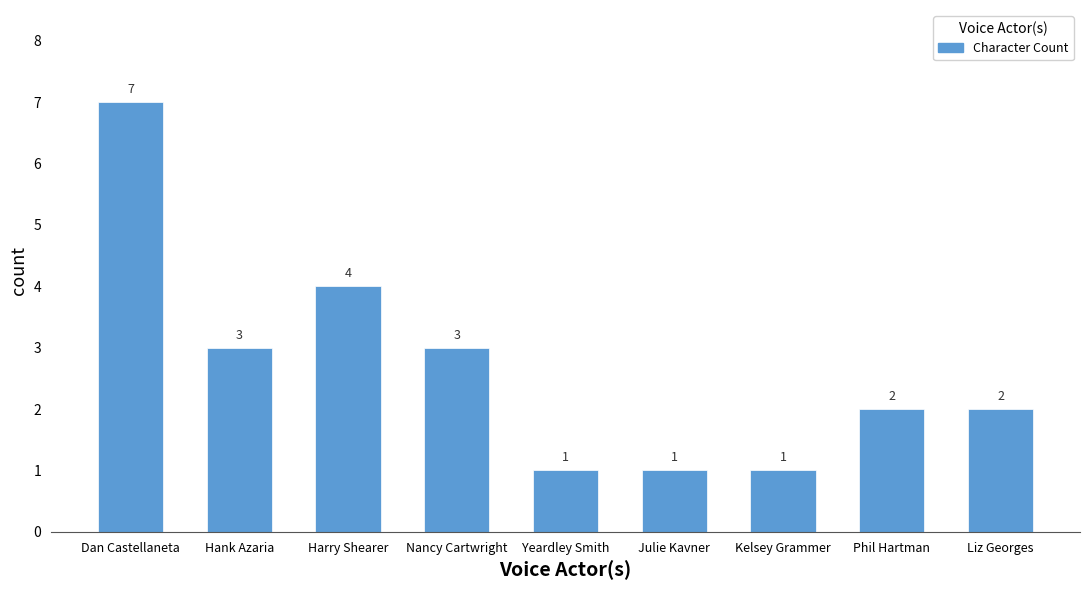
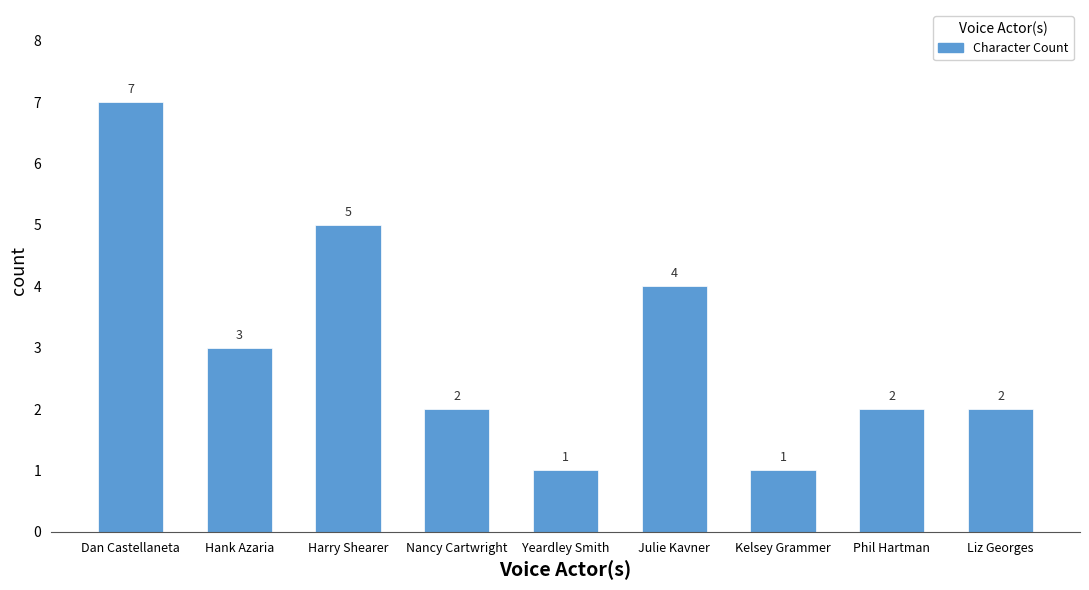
Harry Shearer: 4 -> 5
Nancy Cartwright: 3 -> 2
Julie Kavner: 1 -> 4
